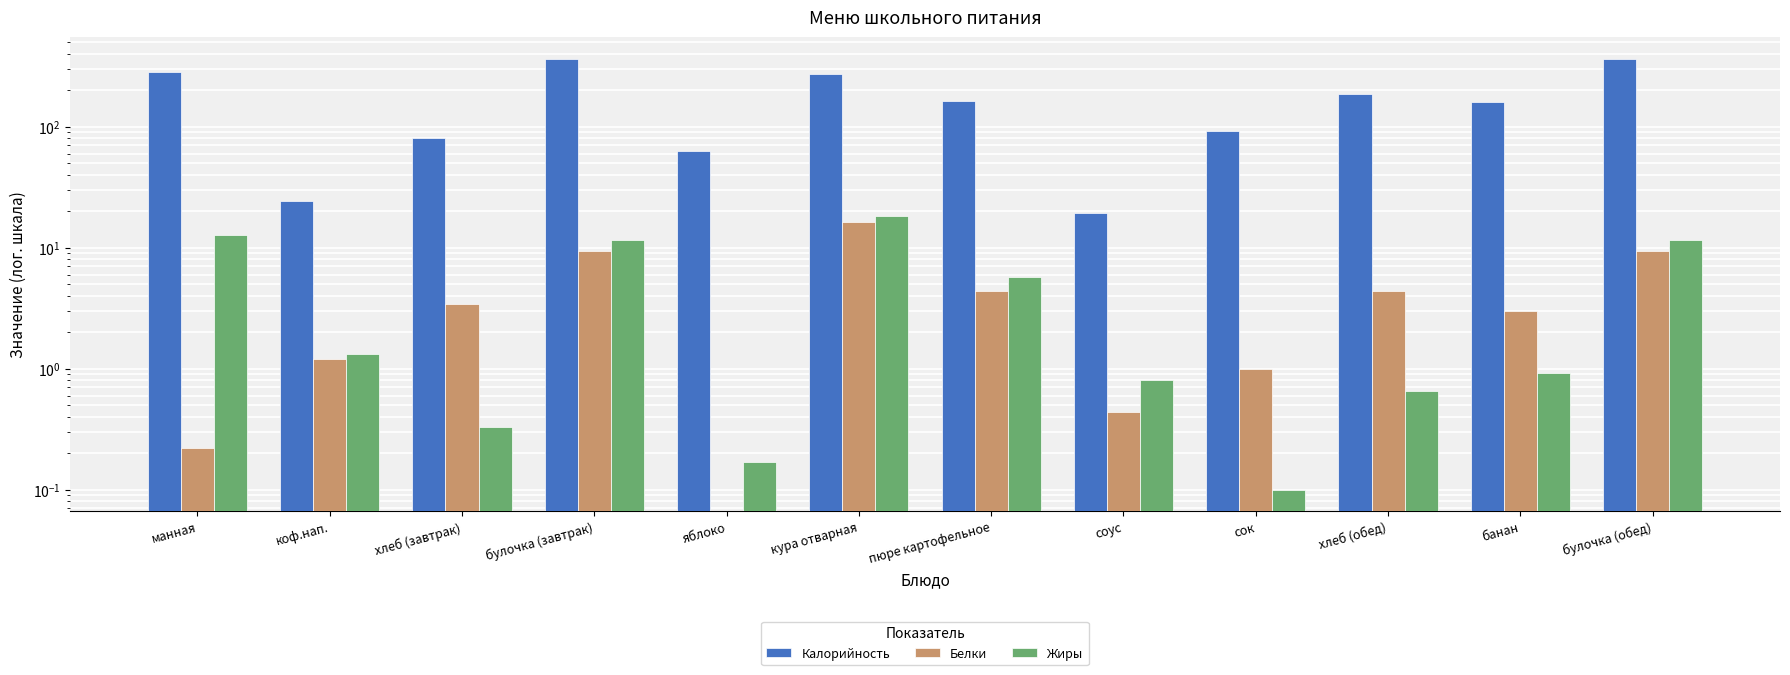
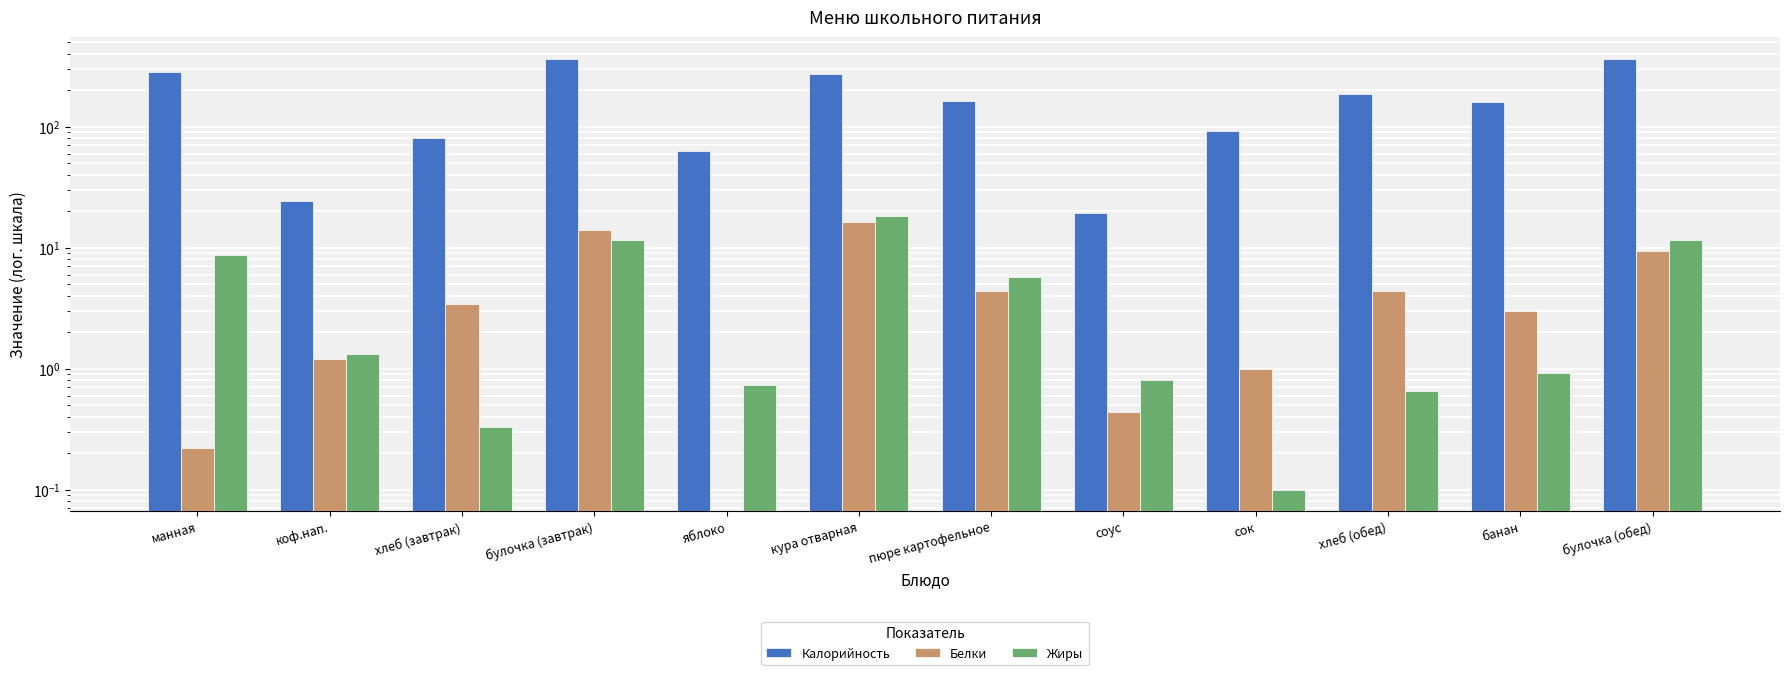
Жиры, манная: 13 -> 9
Белки, булочка (завтрак): 9 -> 14
Жиры, яблоко: 0.17 -> 0.7
